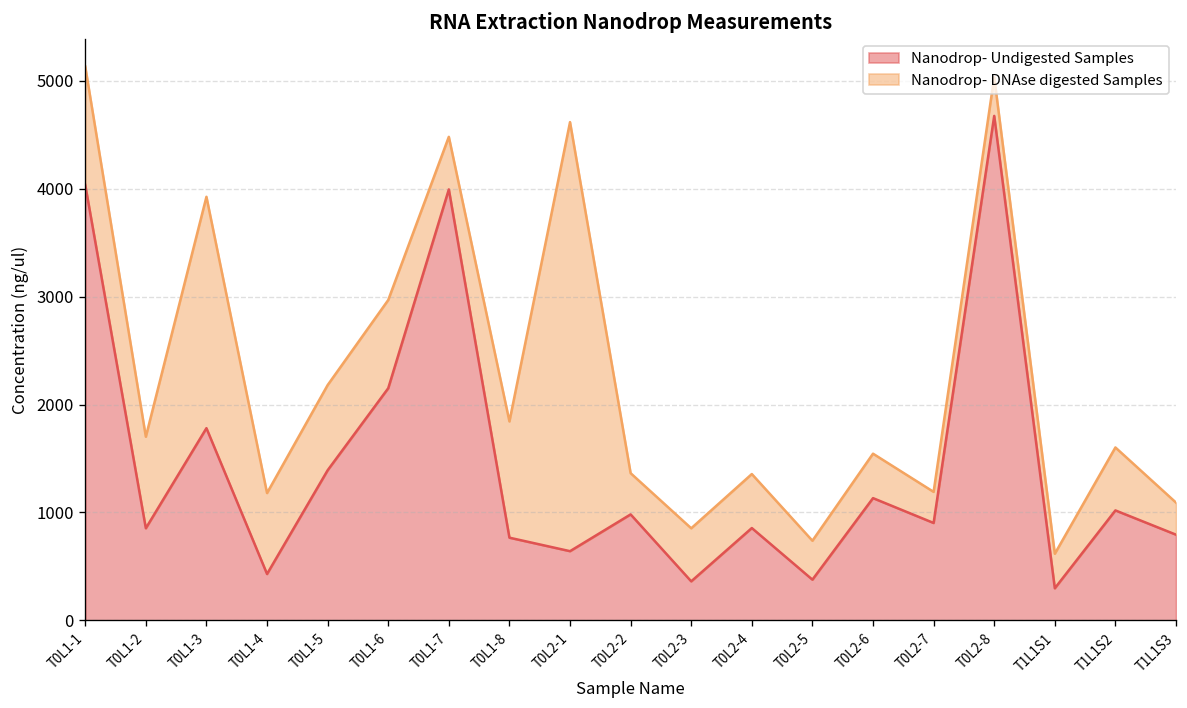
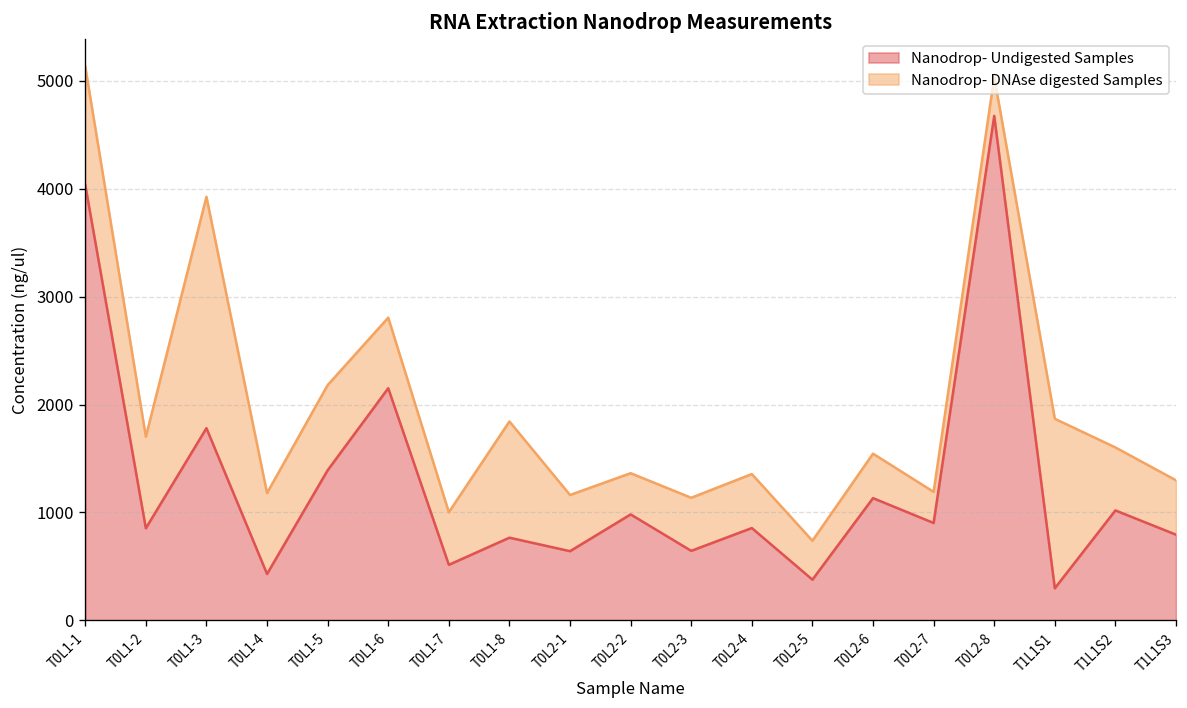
Nanodrop- DNAse digested Samples, T0L1-6: 800 -> 700
Nanodrop- Undigested Samples, T0L1-7: 4000 -> 500
Nanodrop- DNAse digested Samples, T0L2-1: 4000 -> 500
Nanodrop- Undigested Samples, T0L2-3: 400 -> 600
Nanodrop- DNAse digested Samples, T1L1S1: 300 -> 1600
Nanodrop- DNAse digested Samples, T1L1S3: 300 -> 500
